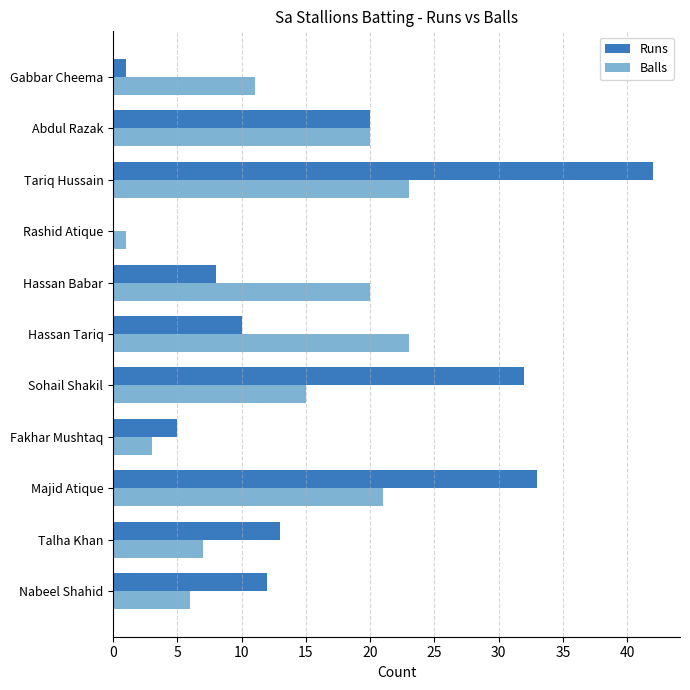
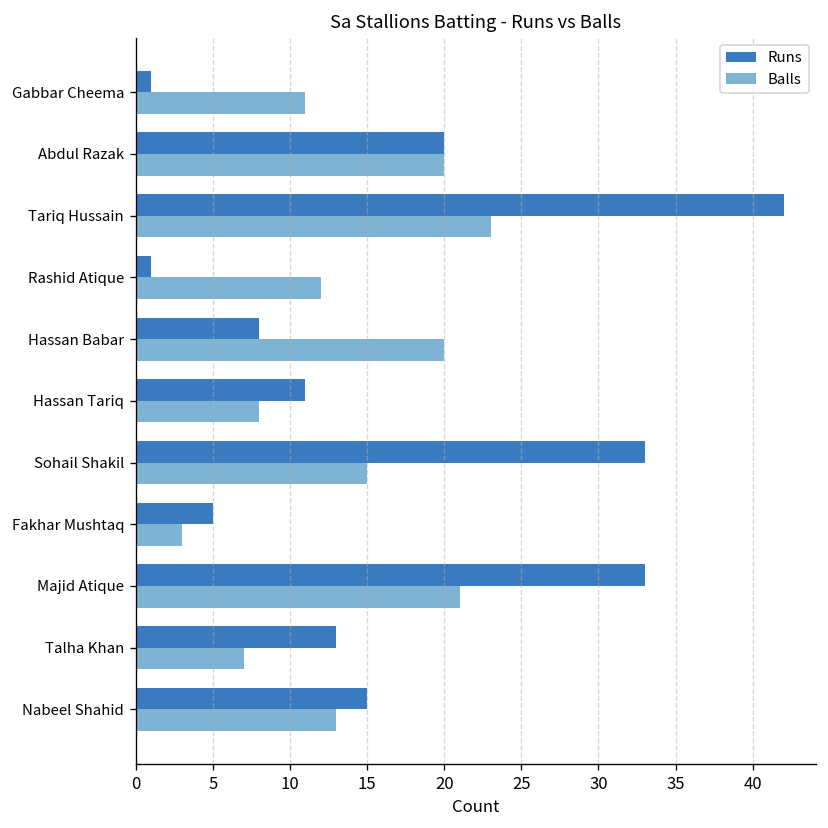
Runs, Rashid Atique: 0 -> 1
Balls, Rashid Atique: 1 -> 12
Runs, Hassan Tariq: 10 -> 11
Balls, Hassan Tariq: 23 -> 8
Runs, Sohail Shakil: 32 -> 33
Runs, Nabeel Shahid: 12 -> 15
Balls, Nabeel Shahid: 6 -> 13
